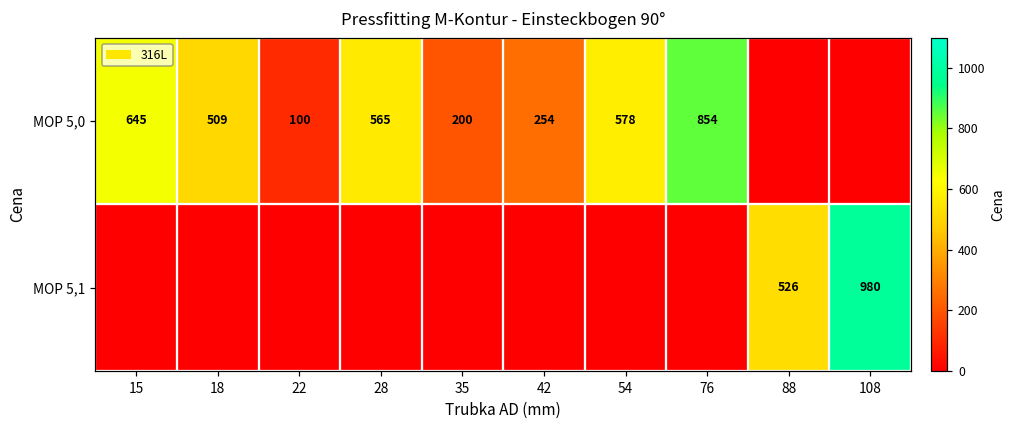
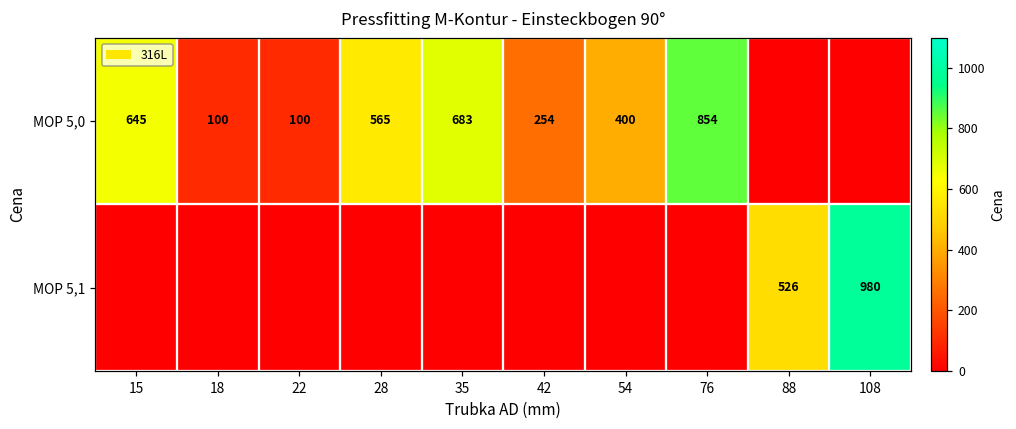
MOP 5,0, 18: 509 -> 100
MOP 5,0, 35: 200 -> 683
MOP 5,0, 54: 578 -> 400
